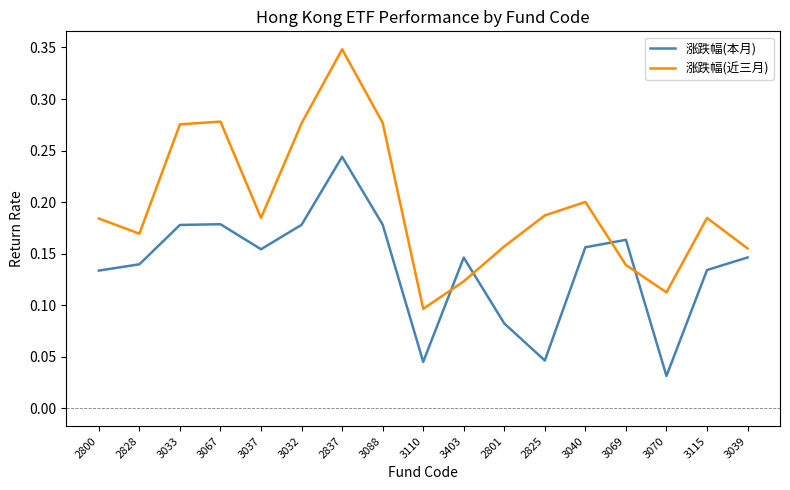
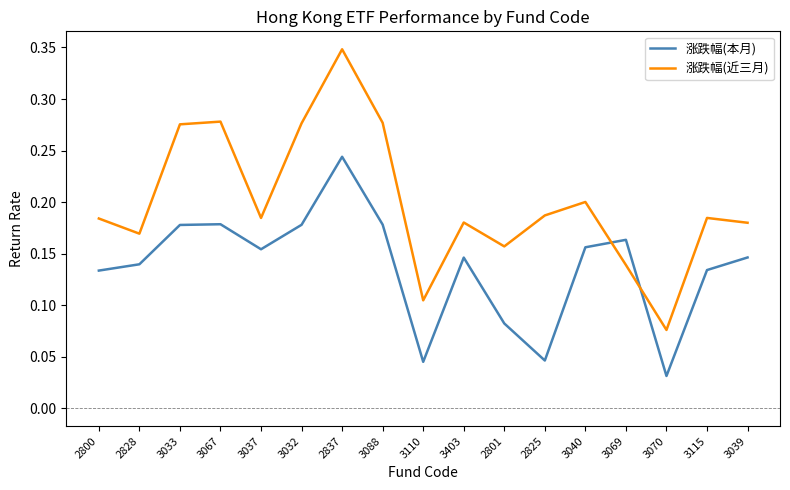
涨跌幅(近三月), 3110: 0.096 -> 0.105
涨跌幅(近三月), 3403: 0.123 -> 0.180
涨跌幅(近三月), 3070: 0.112 -> 0.076
涨跌幅(近三月), 3039: 0.155 -> 0.180
